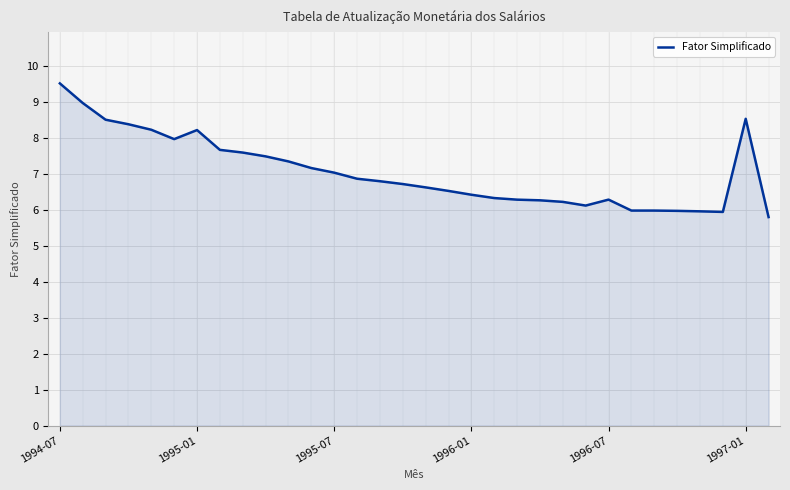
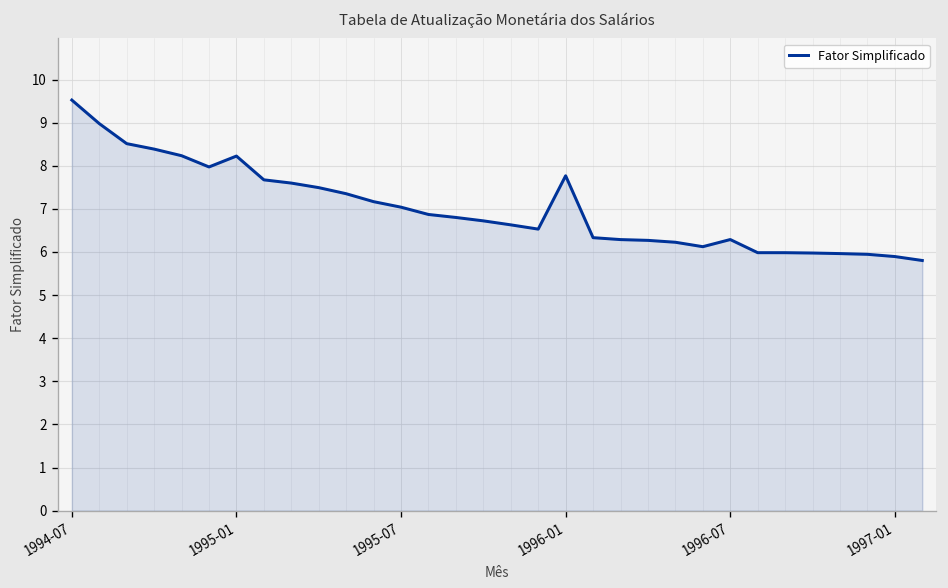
1996-01: 6.4 -> 7.8
1997-01: 8.5 -> 5.9
